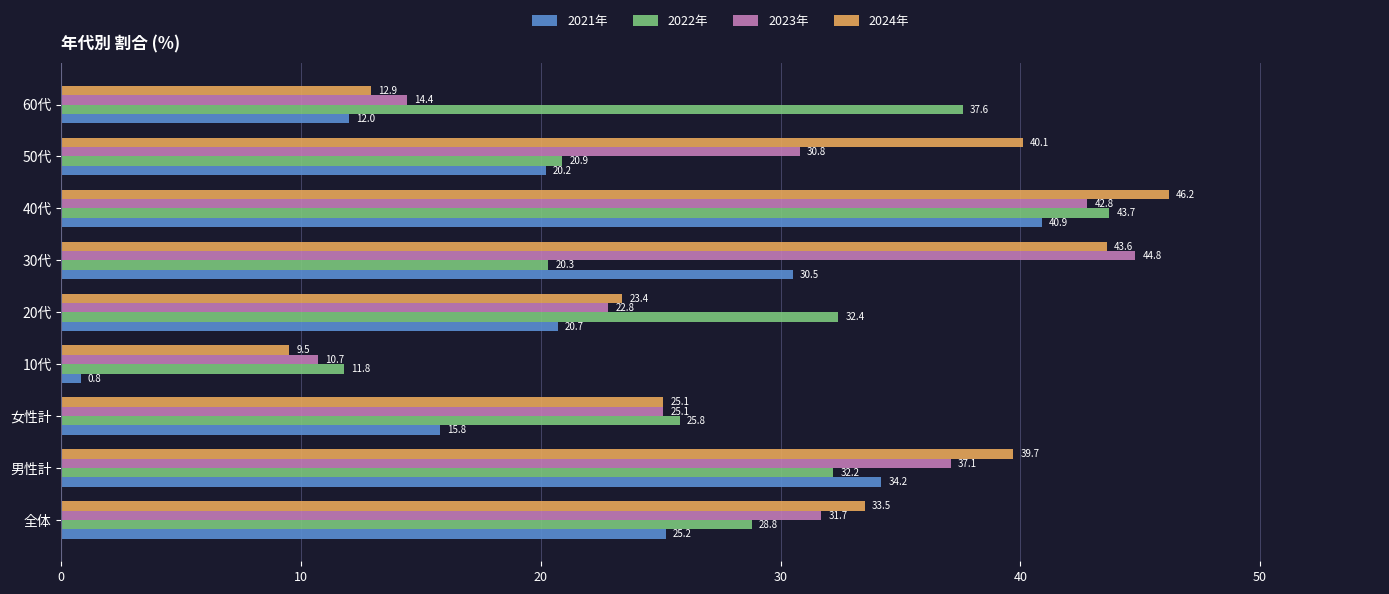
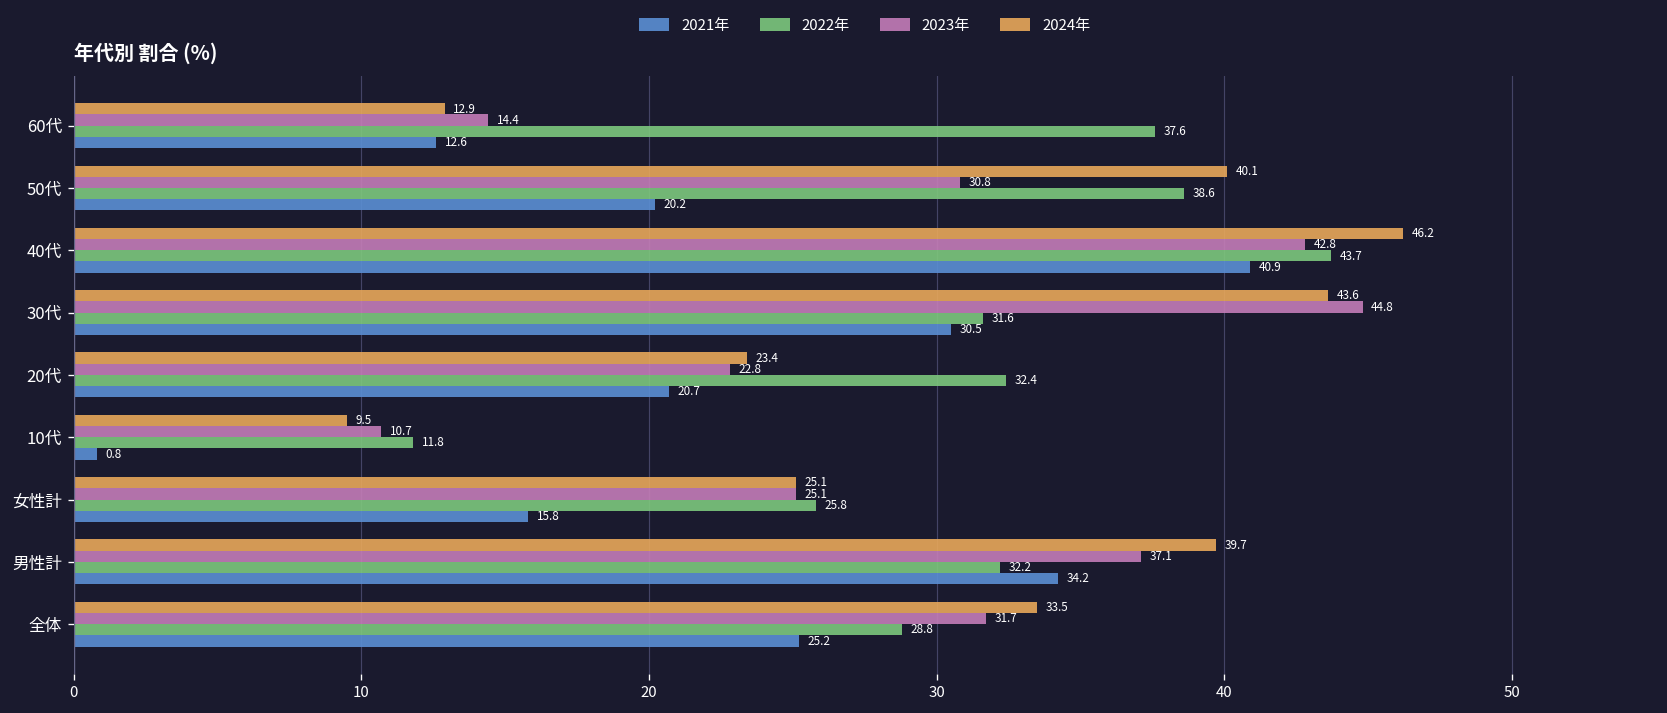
2021年, 60代: 12.0 -> 12.6
2022年, 50代: 20.9 -> 38.6
2022年, 30代: 20.3 -> 31.6
